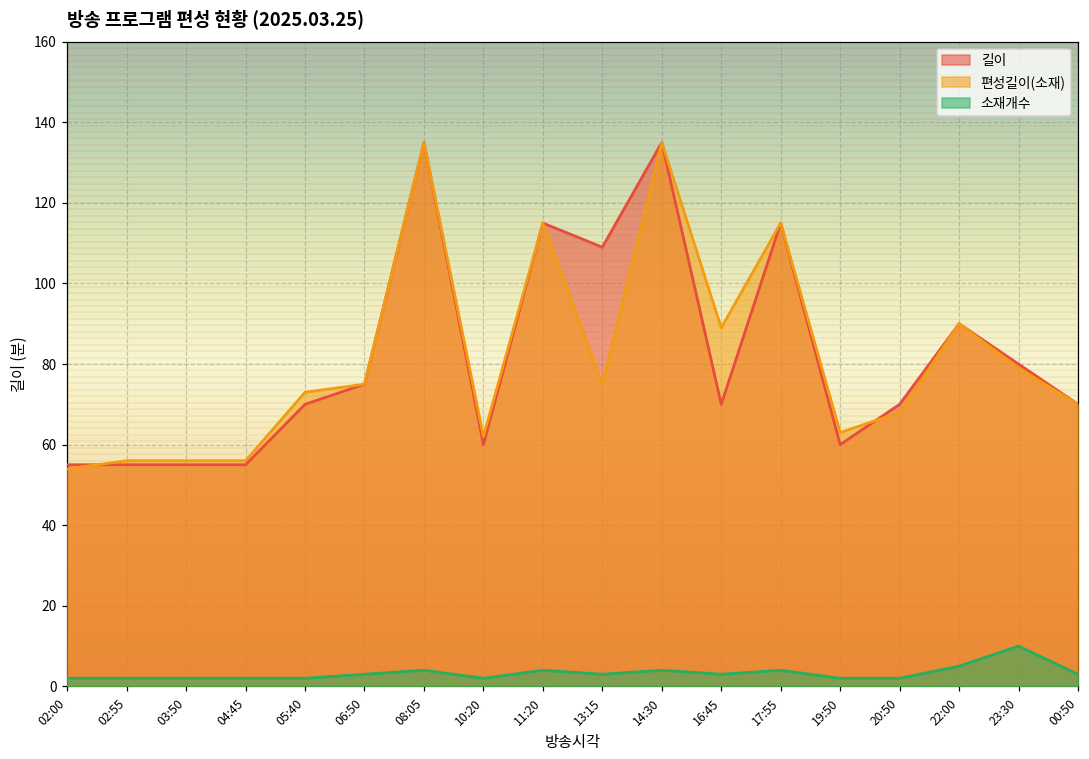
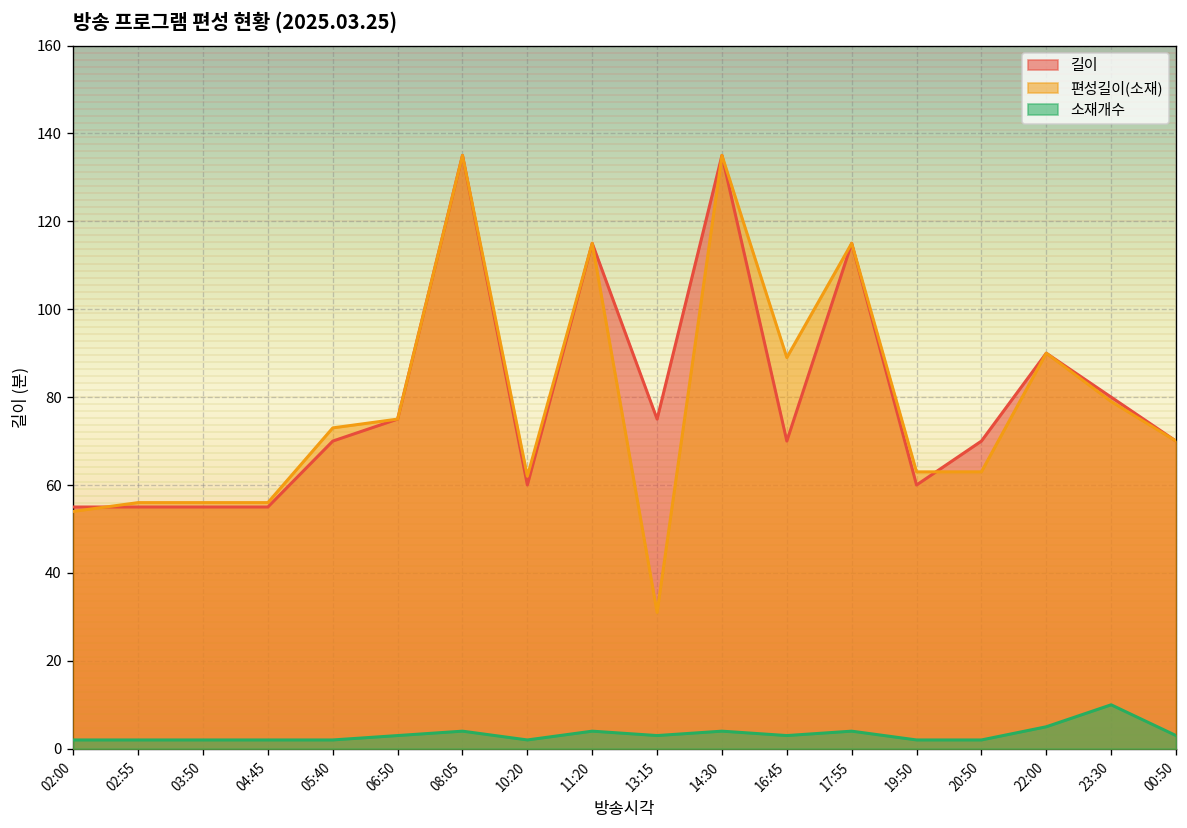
길이, 13:15: 109 -> 75
편성길이(소재), 13:15: 75 -> 31
편성길이(소재), 20:50: 68 -> 63
